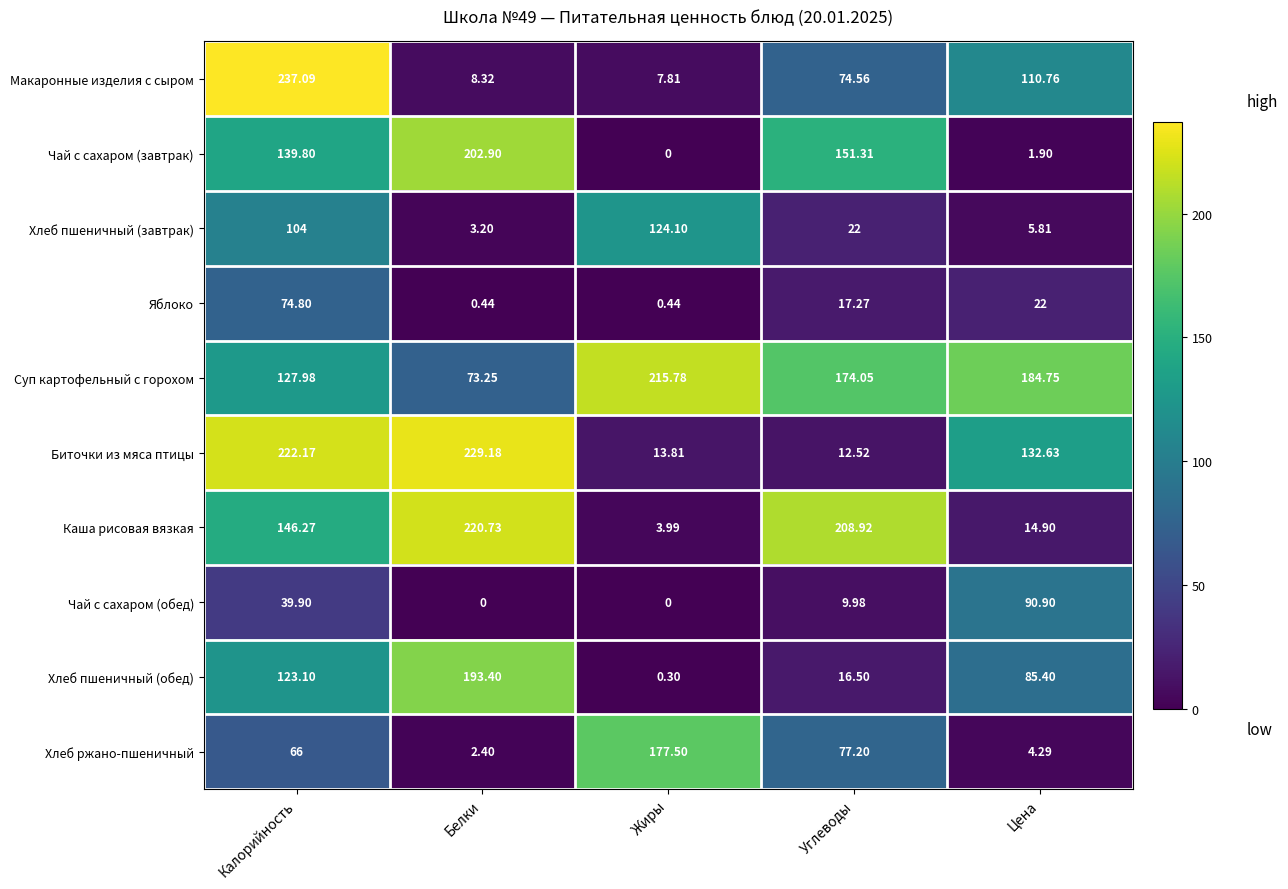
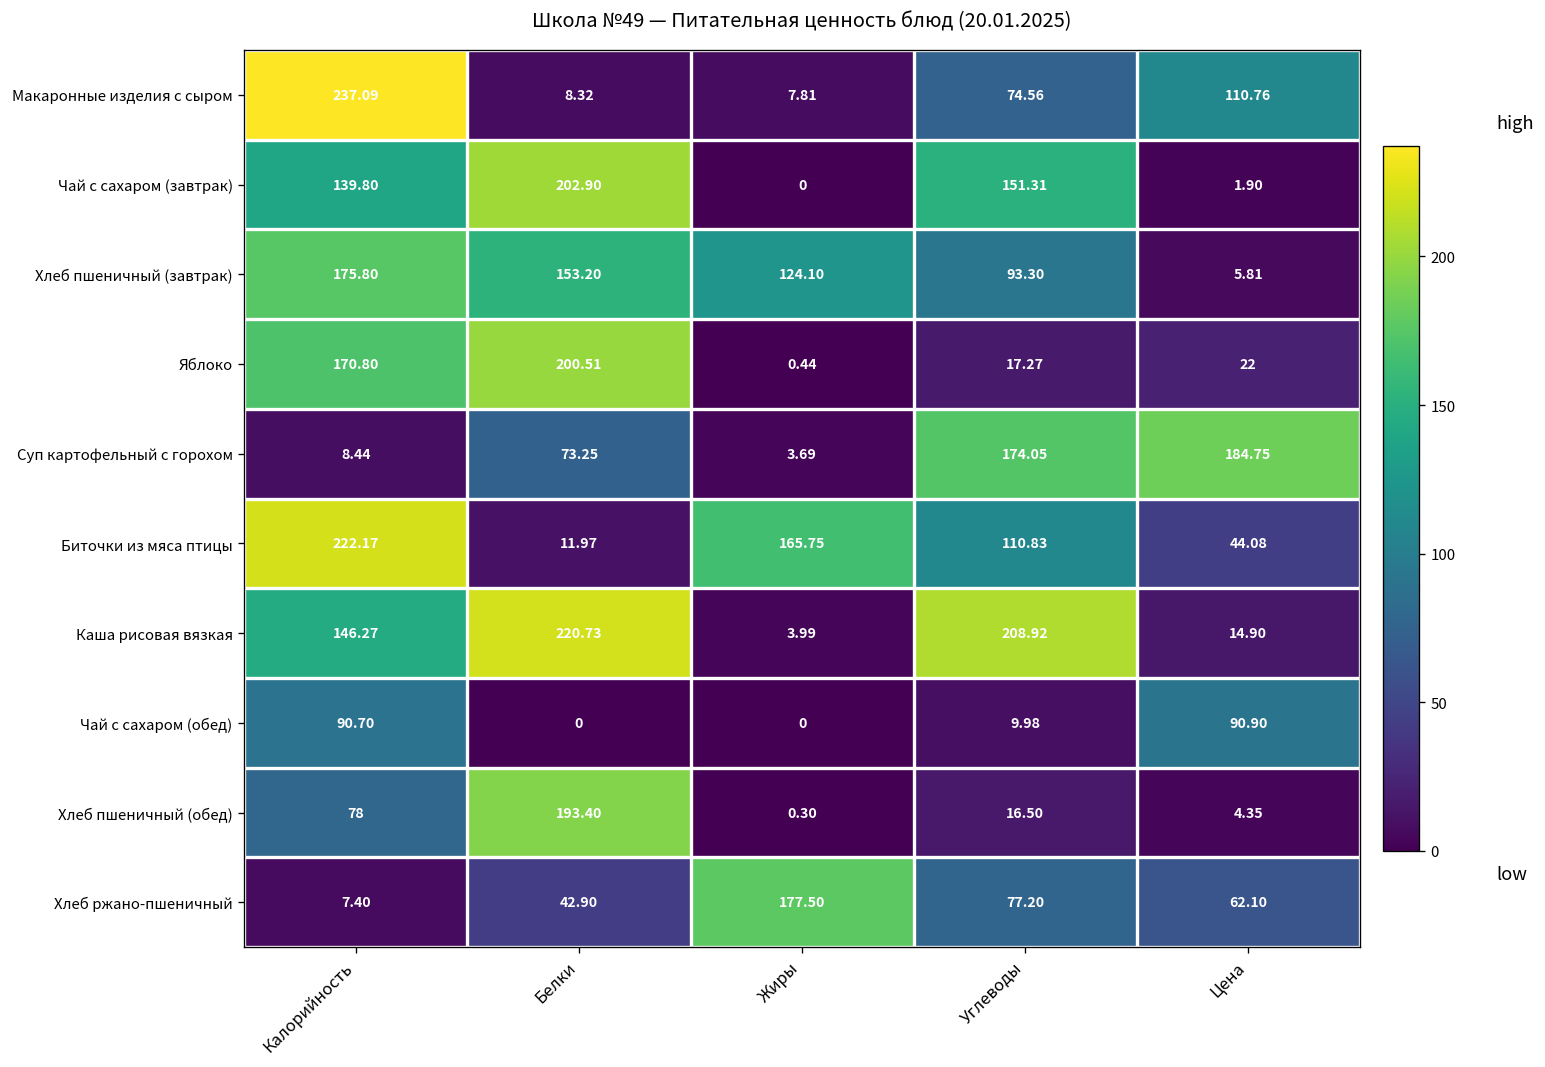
Хлеб пшеничный (завтрак), Калорийность: 104 -> 175.80
Хлеб пшеничный (завтрак), Белки: 3.20 -> 153.20
Хлеб пшеничный (завтрак), Углеводы: 22 -> 93.30
Яблоко, Калорийность: 74.80 -> 170.80
Яблоко, Белки: 0.44 -> 200.51
Суп картофельный с горохом, Калорийность: 127.98 -> 8.44
Суп картофельный с горохом, Жиры: 215.78 -> 3.69
Биточки из мяса птицы, Белки: 229.18 -> 11.97
Биточки из мяса птицы, Жиры: 13.81 -> 165.75
Биточки из мяса птицы, Углеводы: 12.52 -> 110.83
Биточки из мяса птицы, Цена: 132.63 -> 44.08
Чай с сахаром (обед), Калорийность: 39.90 -> 90.70
Хлеб пшеничный (обед), Калорийность: 123.10 -> 78
Хлеб пшеничный (обед), Цена: 85.40 -> 4.35
Хлеб ржано-пшеничный, Калорийность: 66 -> 7.40
Хлеб ржано-пшеничный, Белки: 2.40 -> 42.90
Хлеб ржано-пшеничный, Цена: 4.29 -> 62.10
